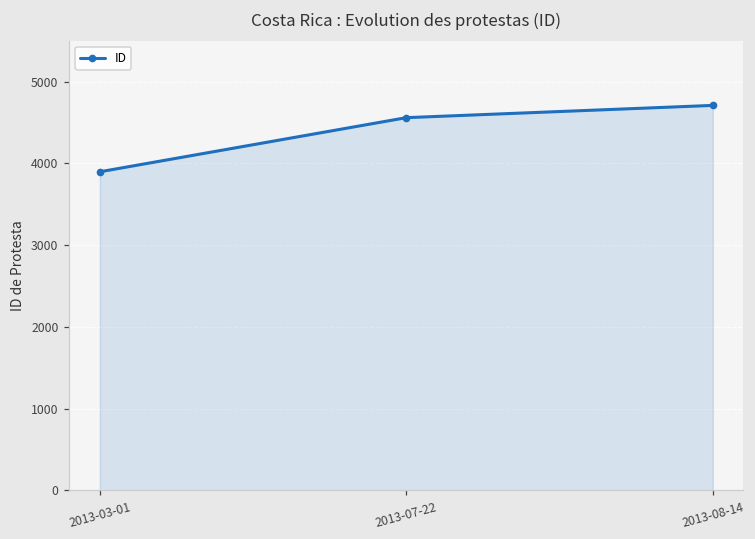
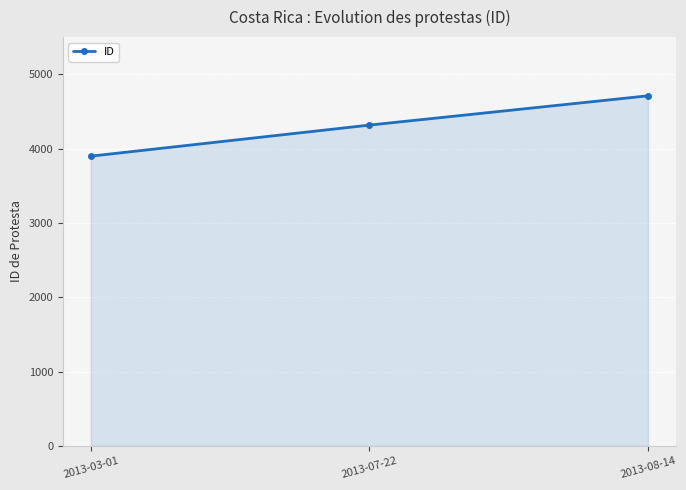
2013-07-22: 4600 -> 4300
